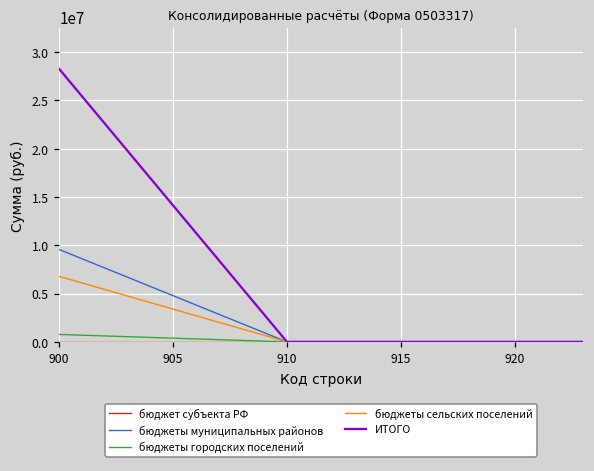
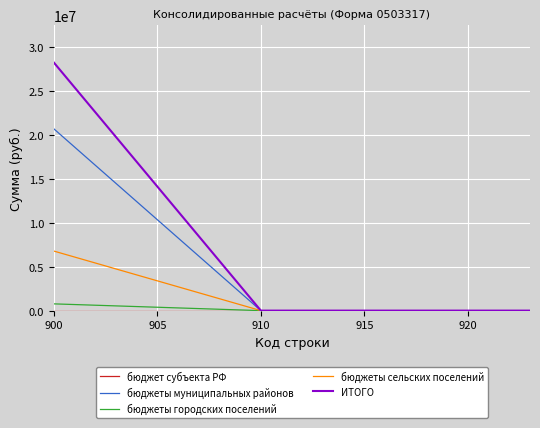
бюджеты муниципальных районов, 900: 10000000 -> 21000000
